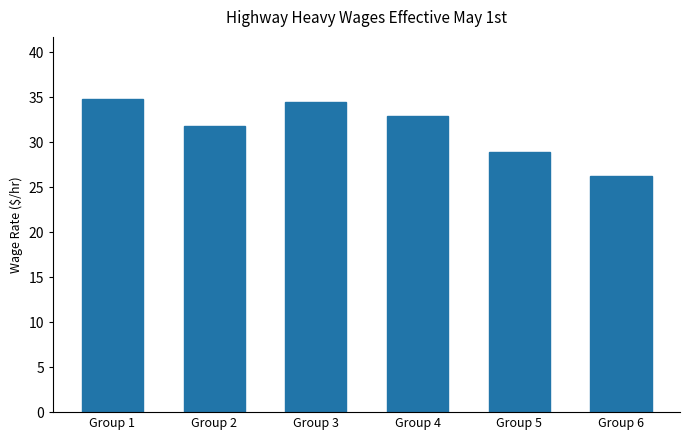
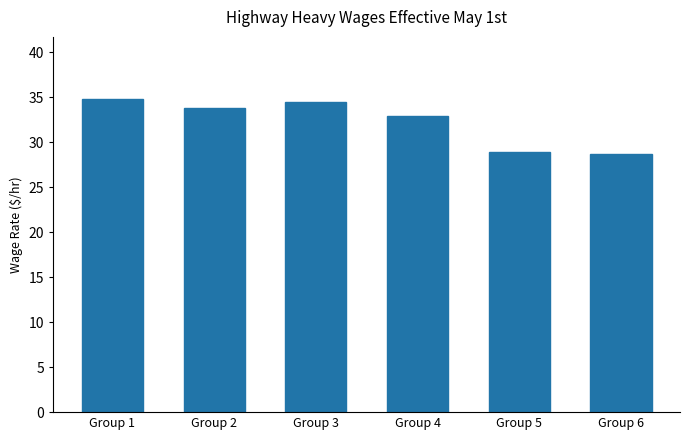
Group 2: 32 -> 34
Group 6: 26 -> 29
